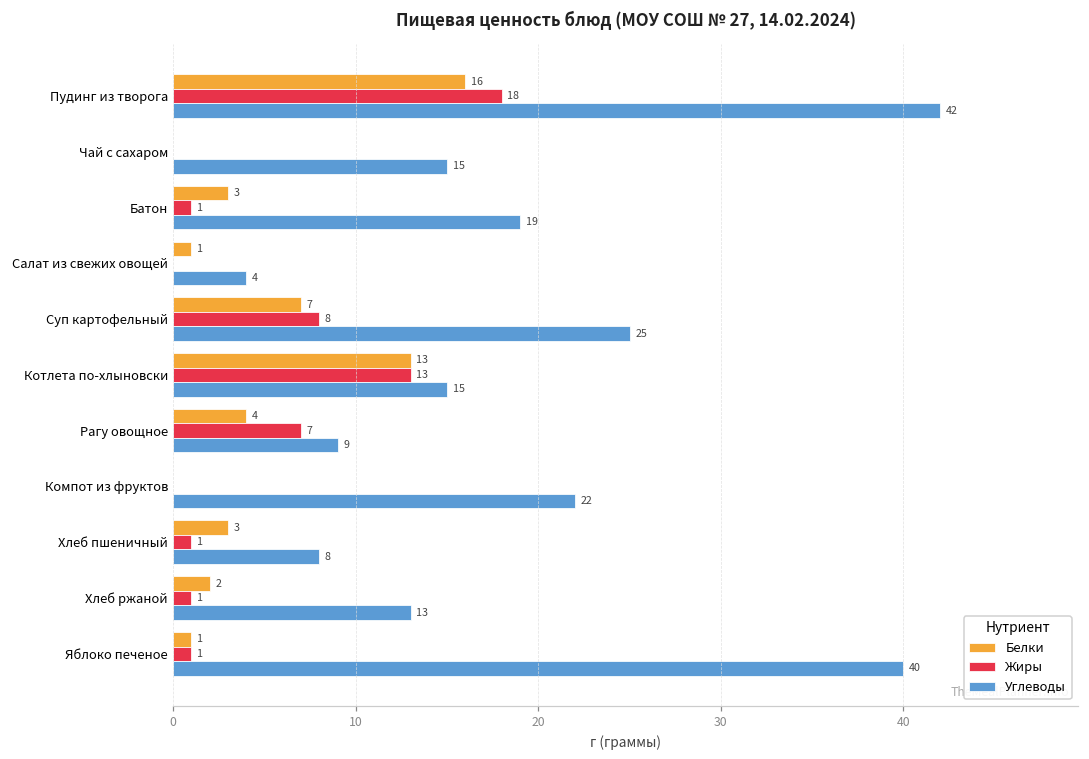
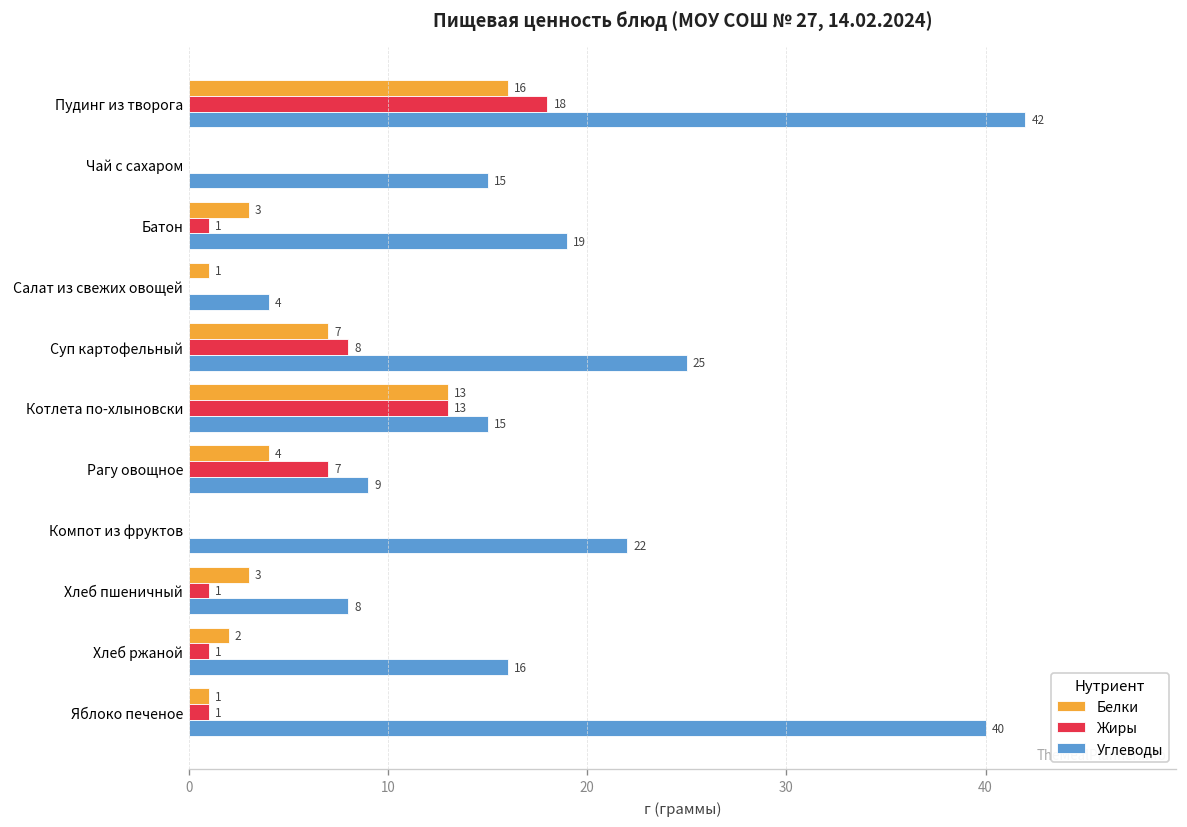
Углеводы, Хлеб ржаной: 13 -> 16
